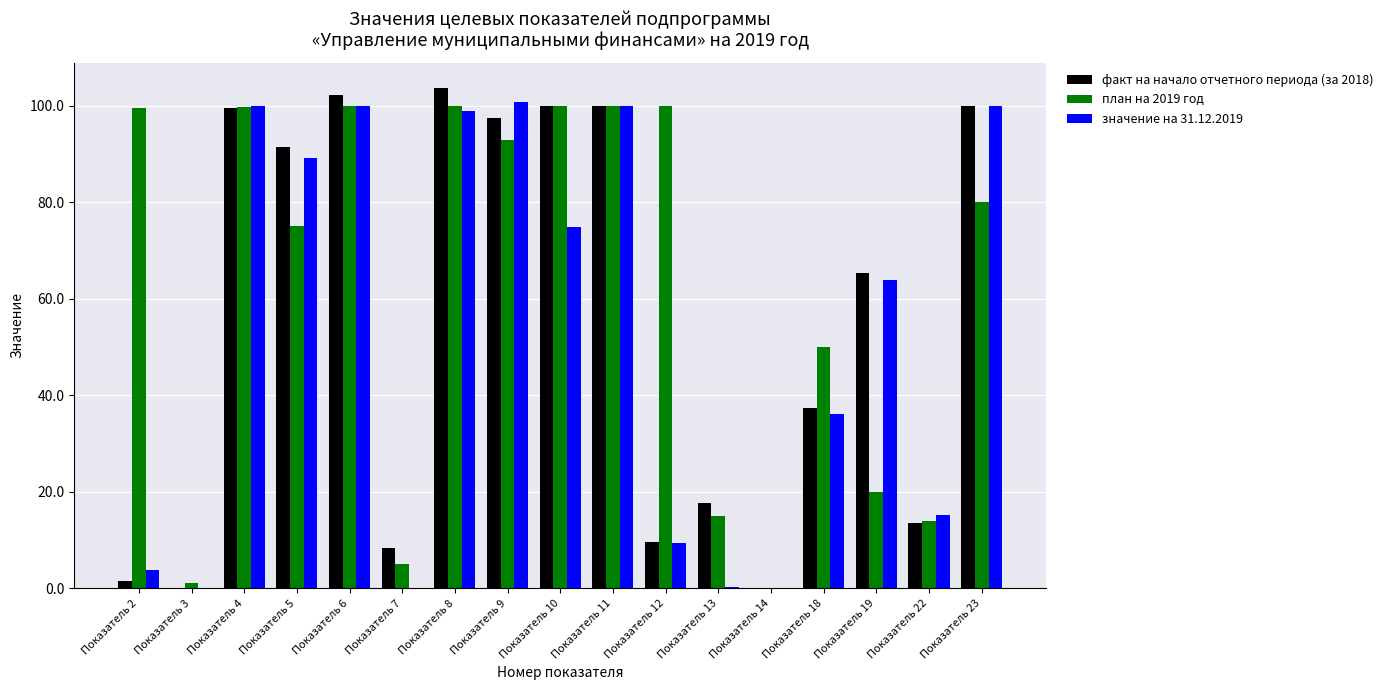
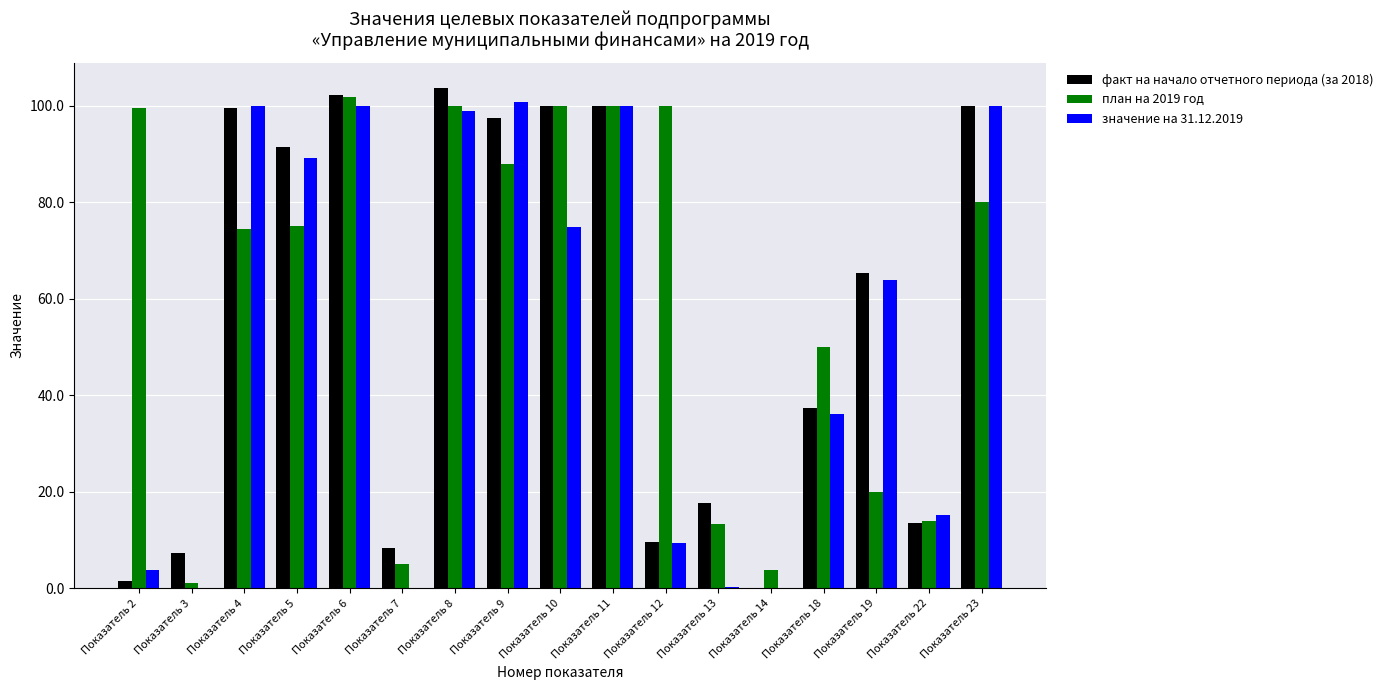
факт на начало отчетного периода (за 2018), Показатель 3: 0 -> 7
план на 2019 год, Показатель 4: 100 -> 74
план на 2019 год, Показатель 6: 100 -> 102
план на 2019 год, Показатель 9: 93 -> 88
план на 2019 год, Показатель 13: 15 -> 13
план на 2019 год, Показатель 14: 0 -> 4
